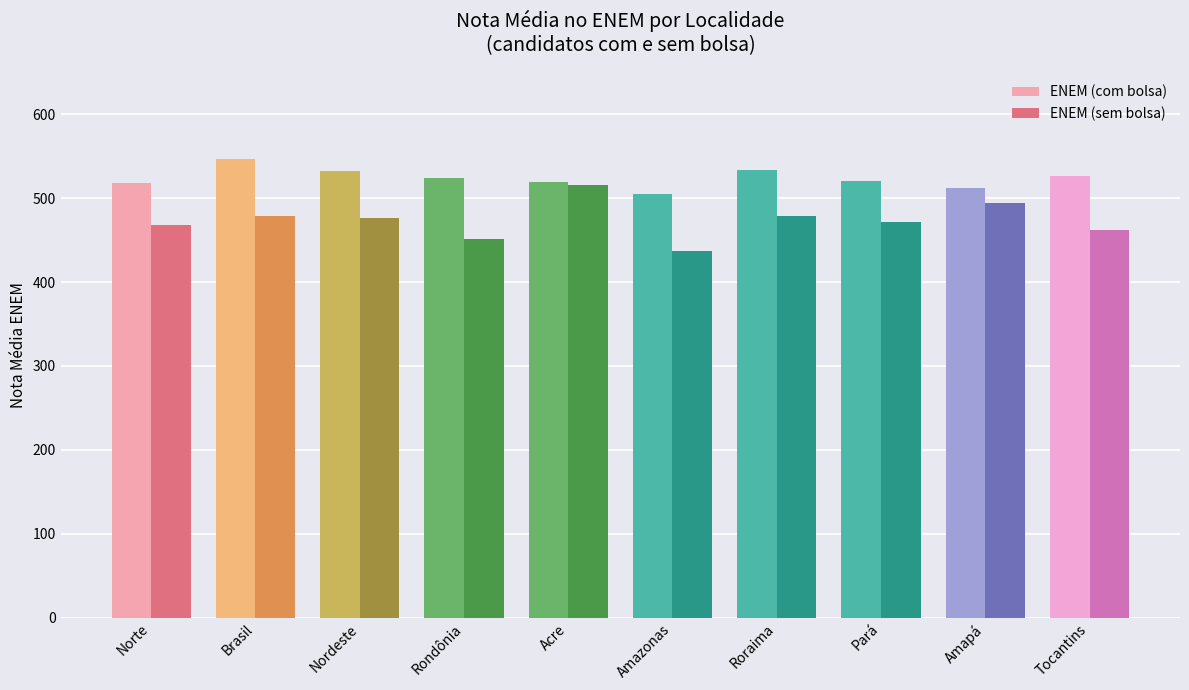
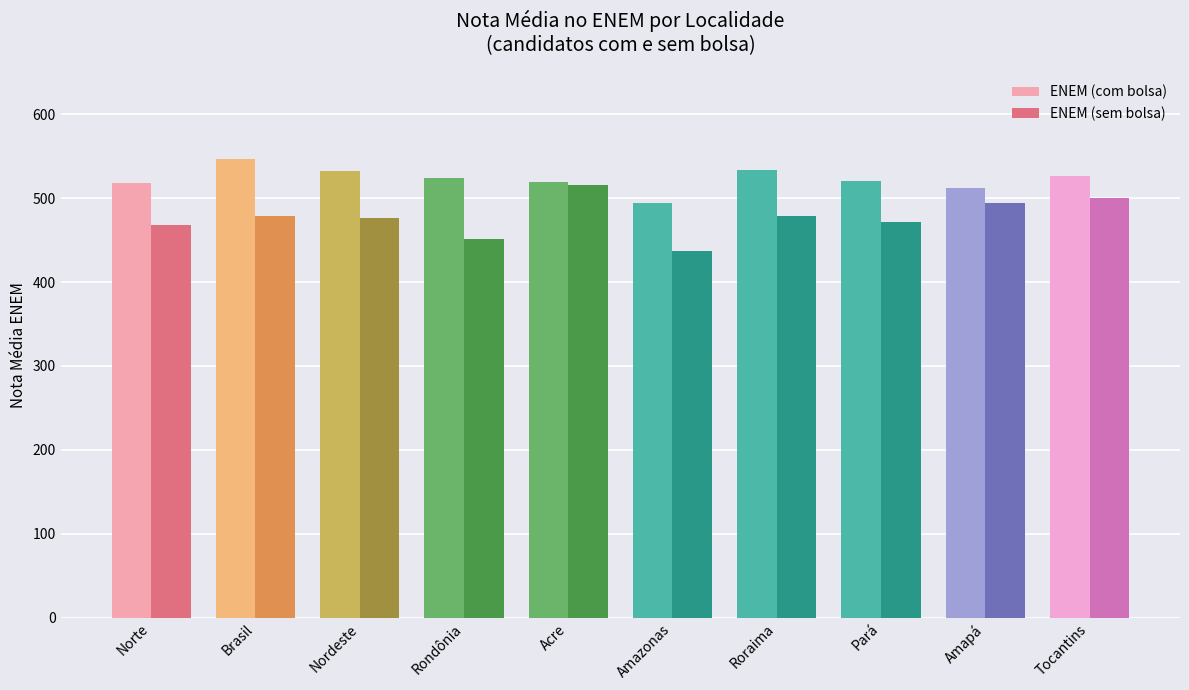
ENEM (com bolsa), Amazonas: 500 -> 490
ENEM (sem bolsa), Tocantins: 460 -> 500
